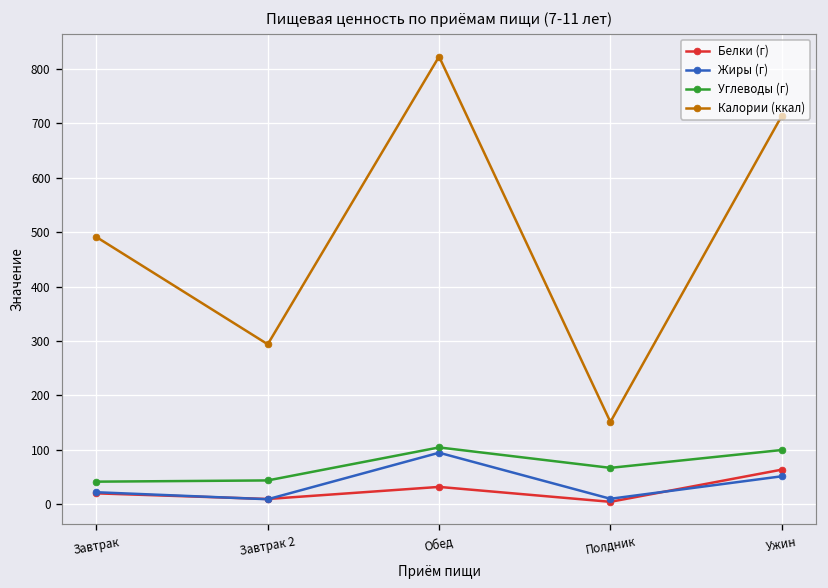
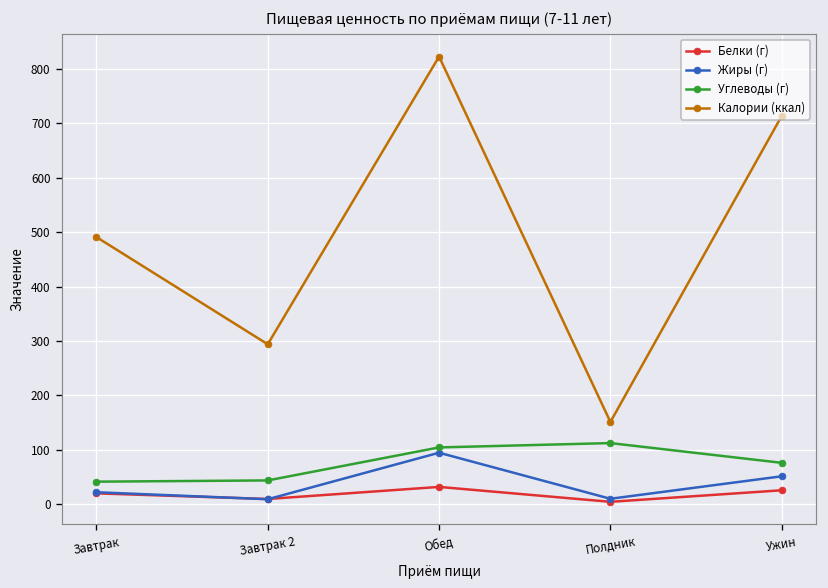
Углеводы (г), Полдник: 70 -> 110
Белки (г), Ужин: 60 -> 30
Углеводы (г), Ужин: 100 -> 80
